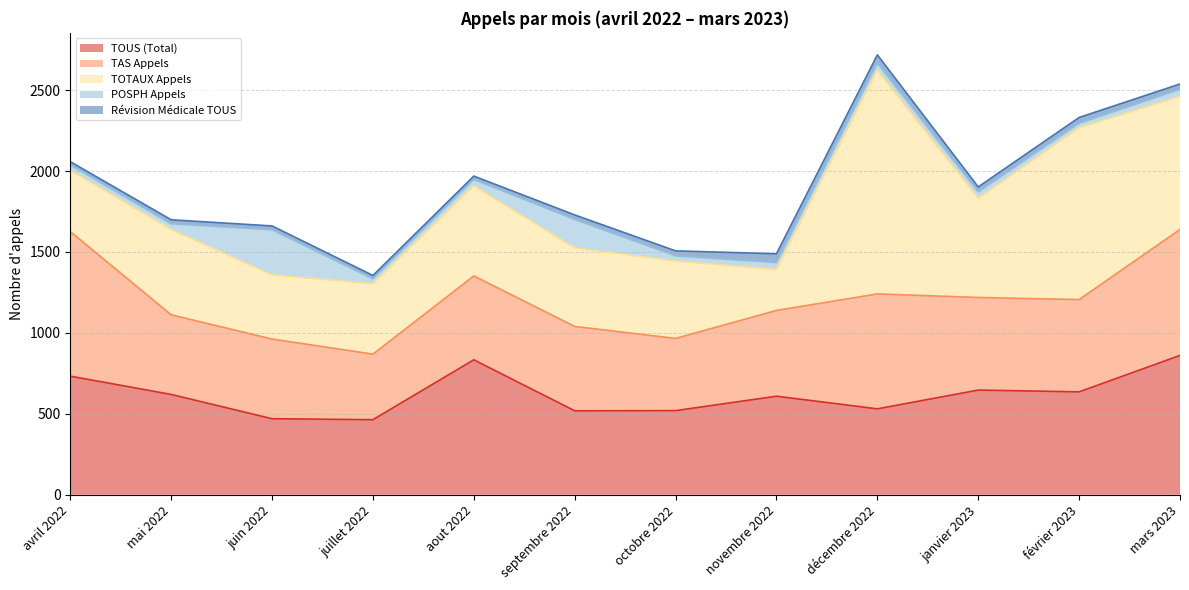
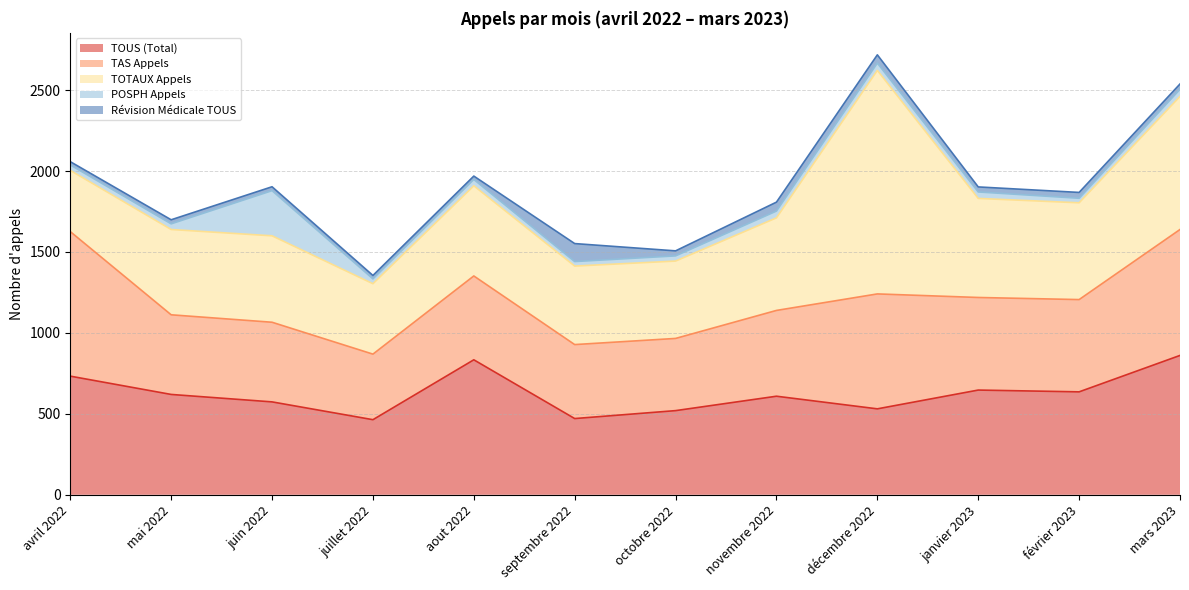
TOUS (Total), juin 2022: 470 -> 570
TOTAUX Appels, juin 2022: 400 -> 530
TOUS (Total), septembre 2022: 520 -> 470
TAS Appels, septembre 2022: 520 -> 460
POSPH Appels, septembre 2022: 180 -> 30
Révision Médicale TOUS, septembre 2022: 30 -> 110
TOTAUX Appels, novembre 2022: 250 -> 570
TOTAUX Appels, février 2023: 1060 -> 600
